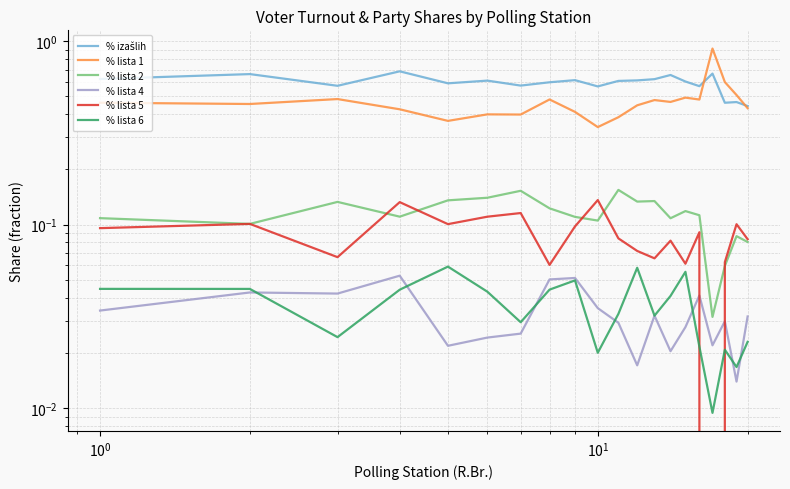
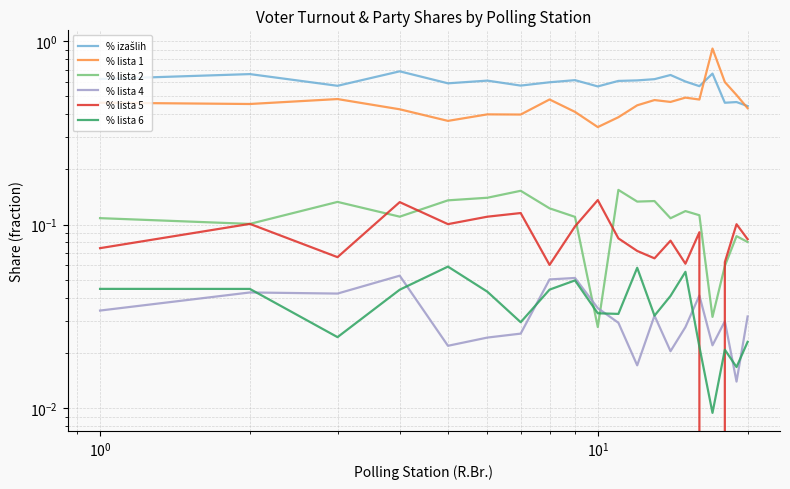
% lista 5, 10^0: 0.10 -> 0.074
% lista 2, 10^1: 0.11 -> 0.028
% lista 6, 10^1: 0.020 -> 0.033
